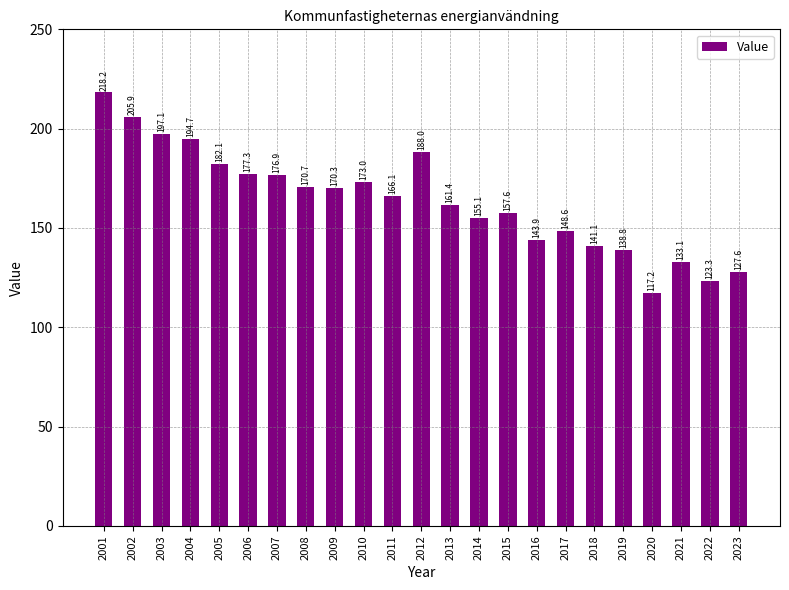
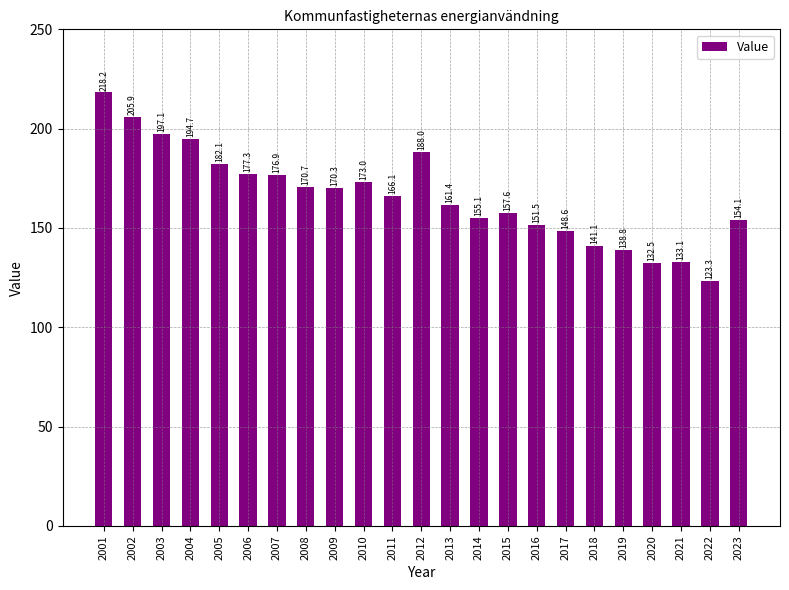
2016: 143.9 -> 151.5
2020: 117.2 -> 132.5
2023: 127.6 -> 154.1
